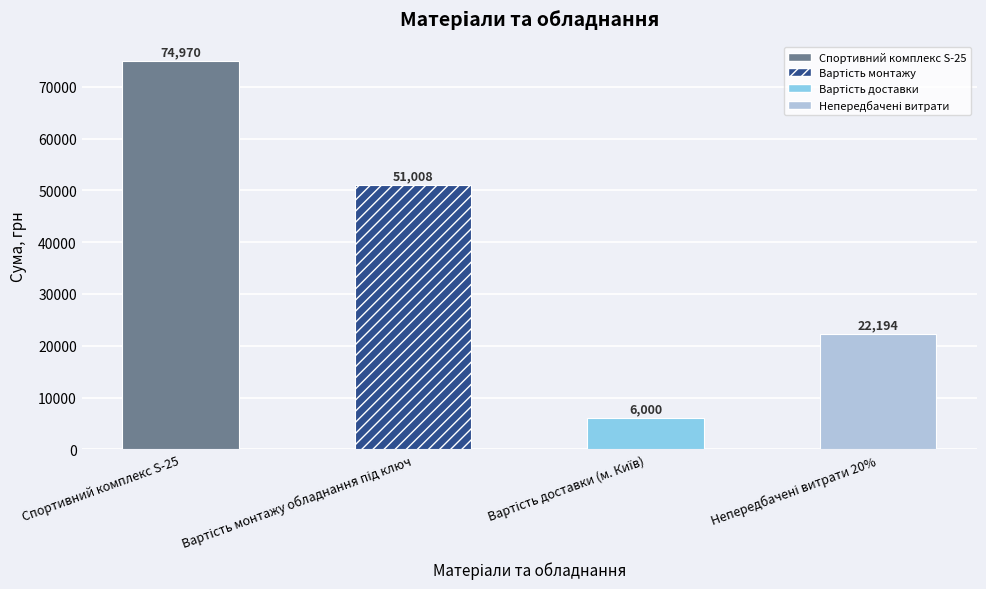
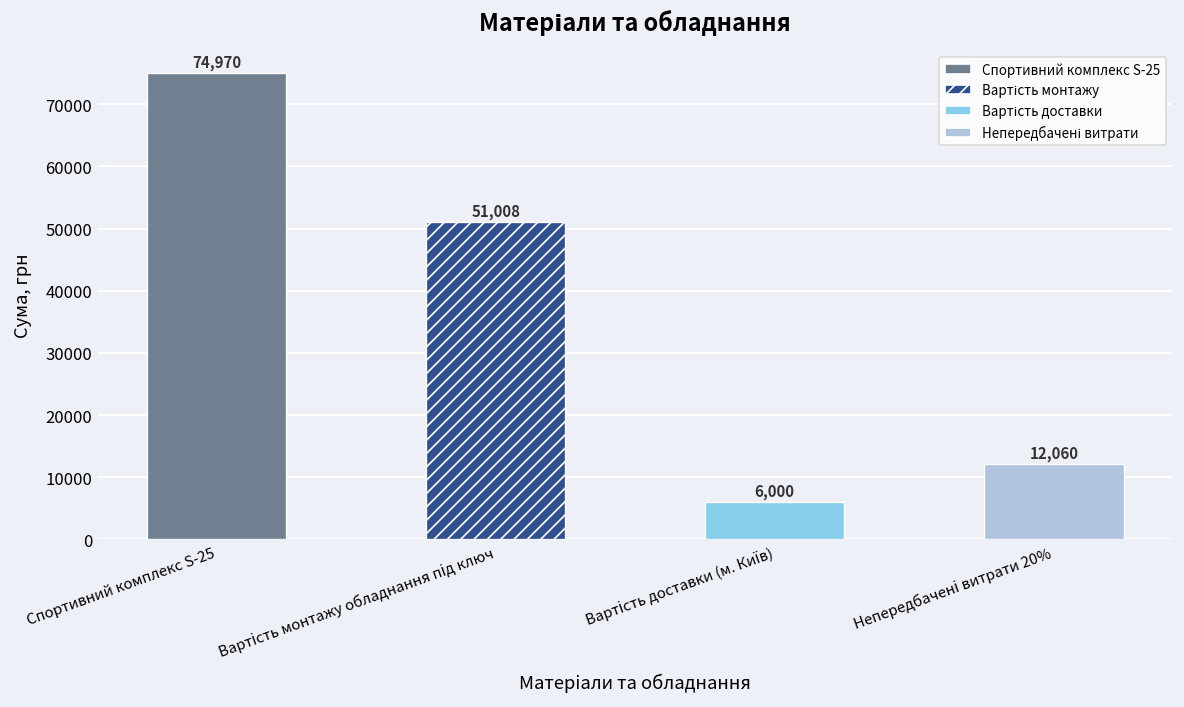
Непередбачені витрати 20%: 22,194 -> 12,060
